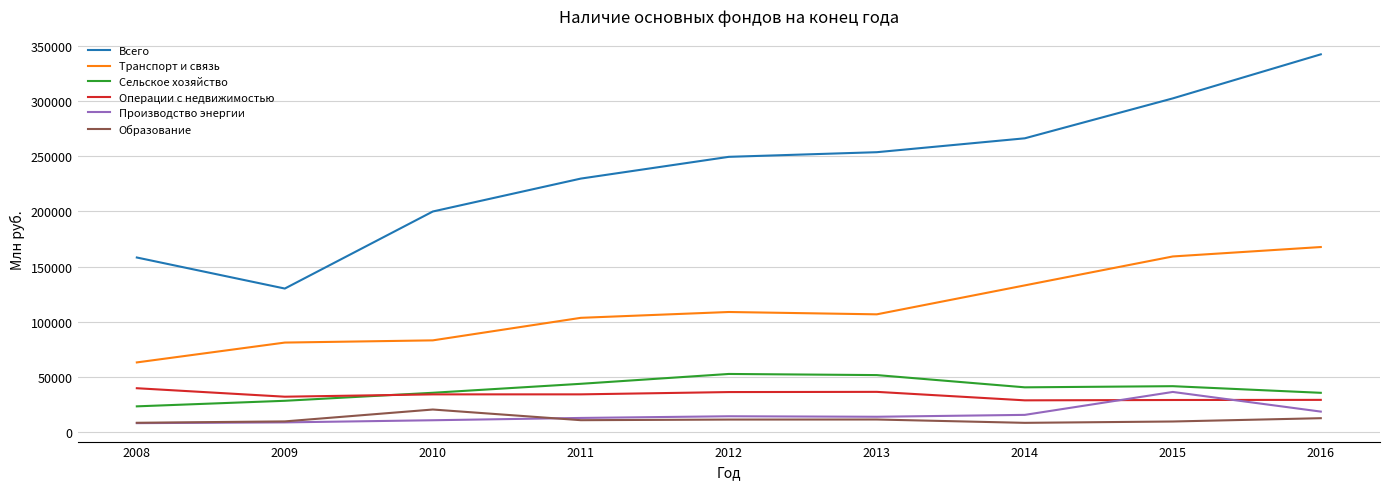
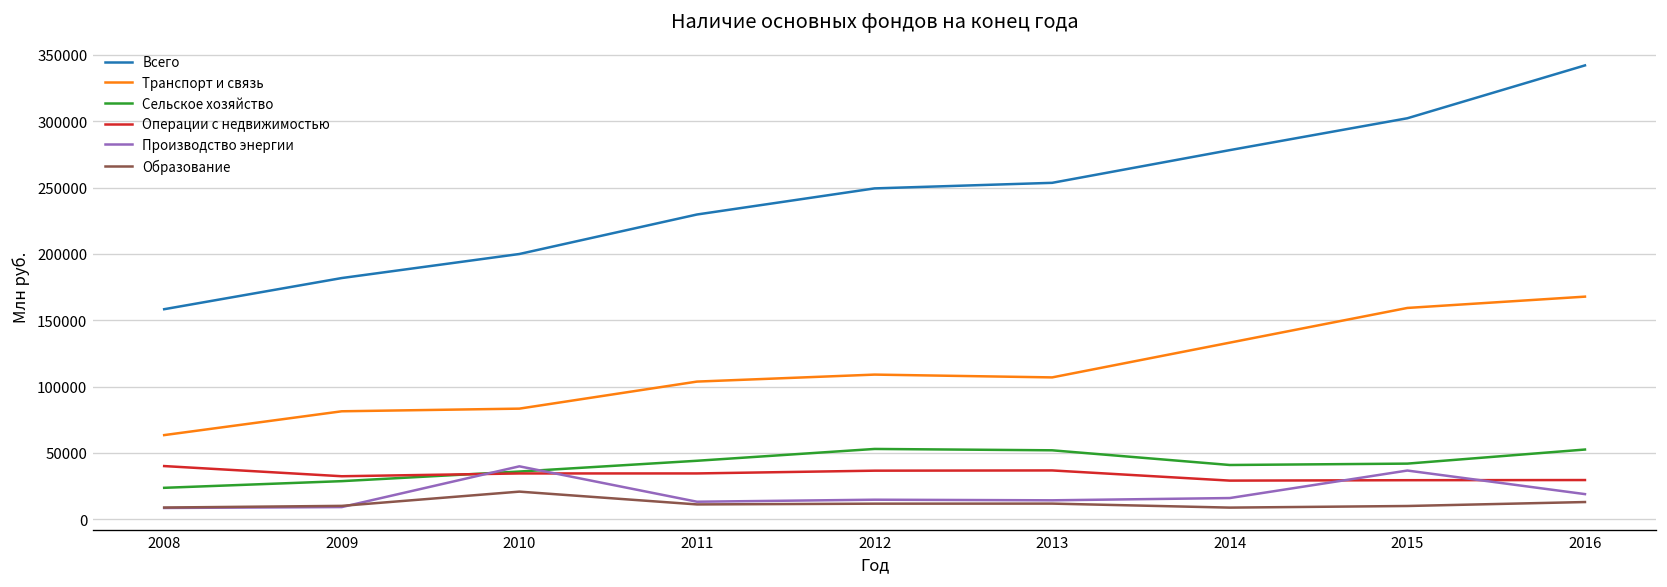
Всего, 2009: 130000 -> 182000
Производство энергии, 2010: 11000 -> 40000
Всего, 2014: 266000 -> 278000
Сельское хозяйство, 2016: 36000 -> 52000
